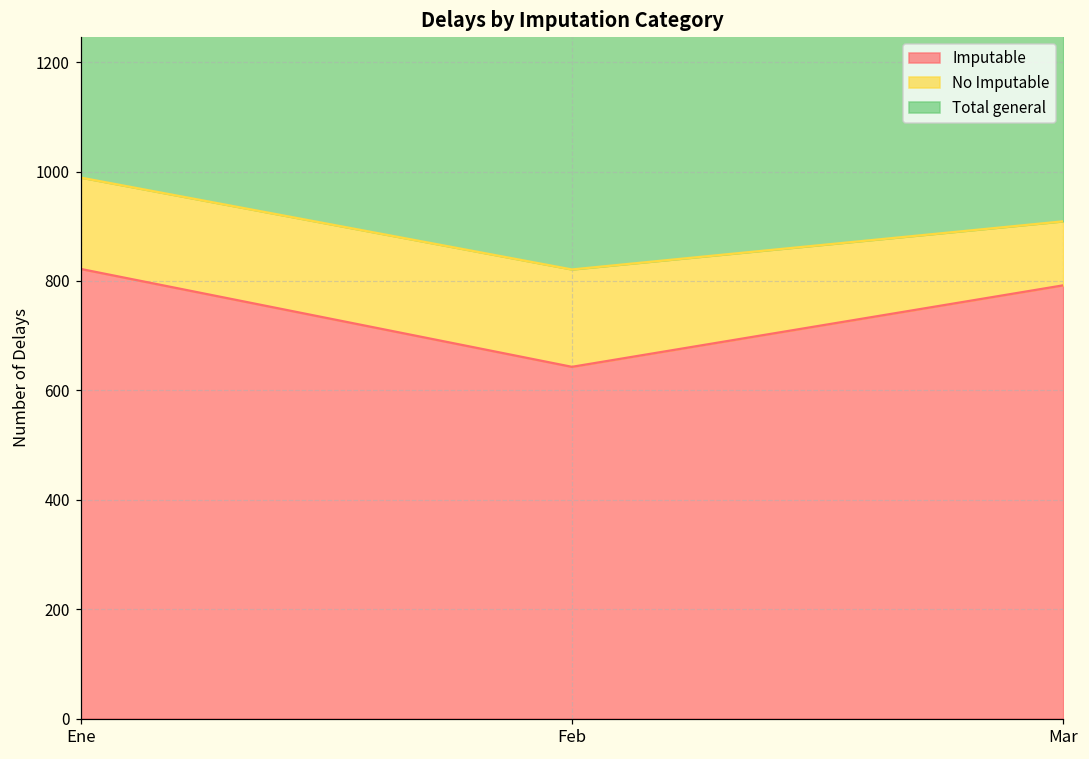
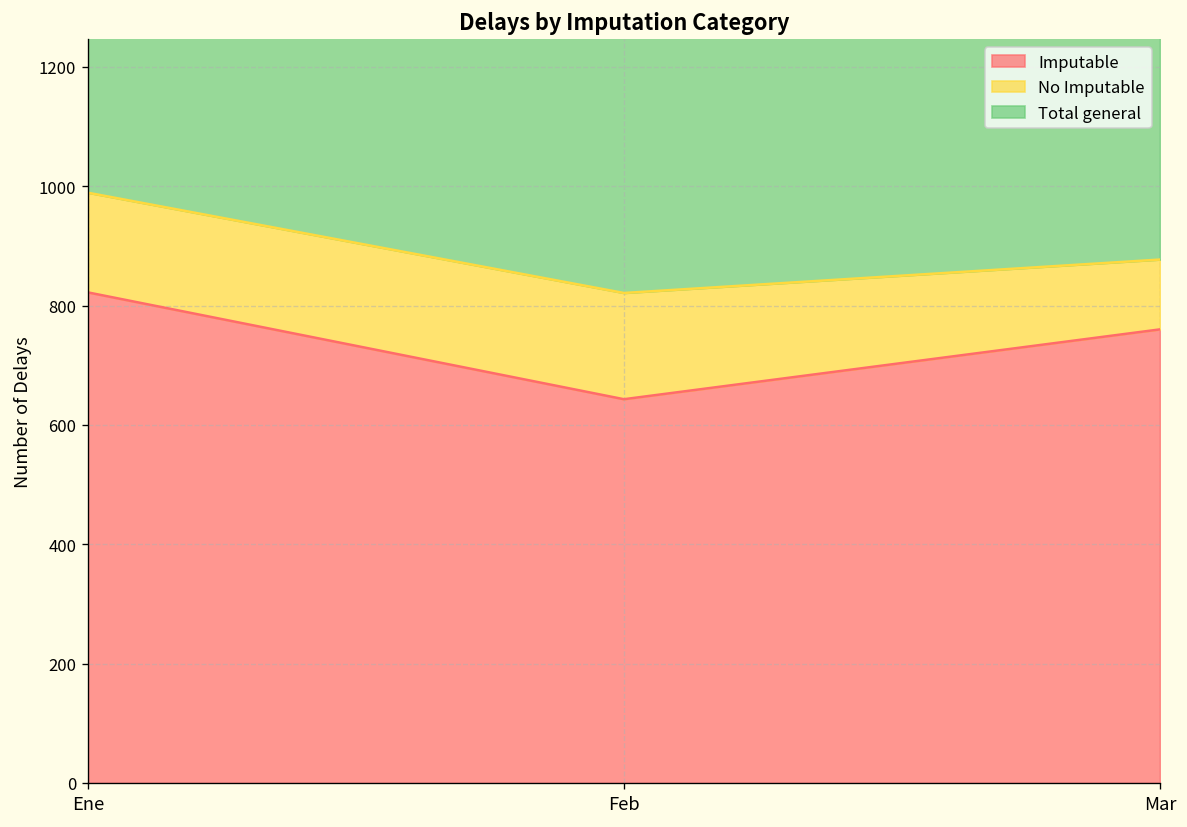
Imputable, Mar: 790 -> 760
